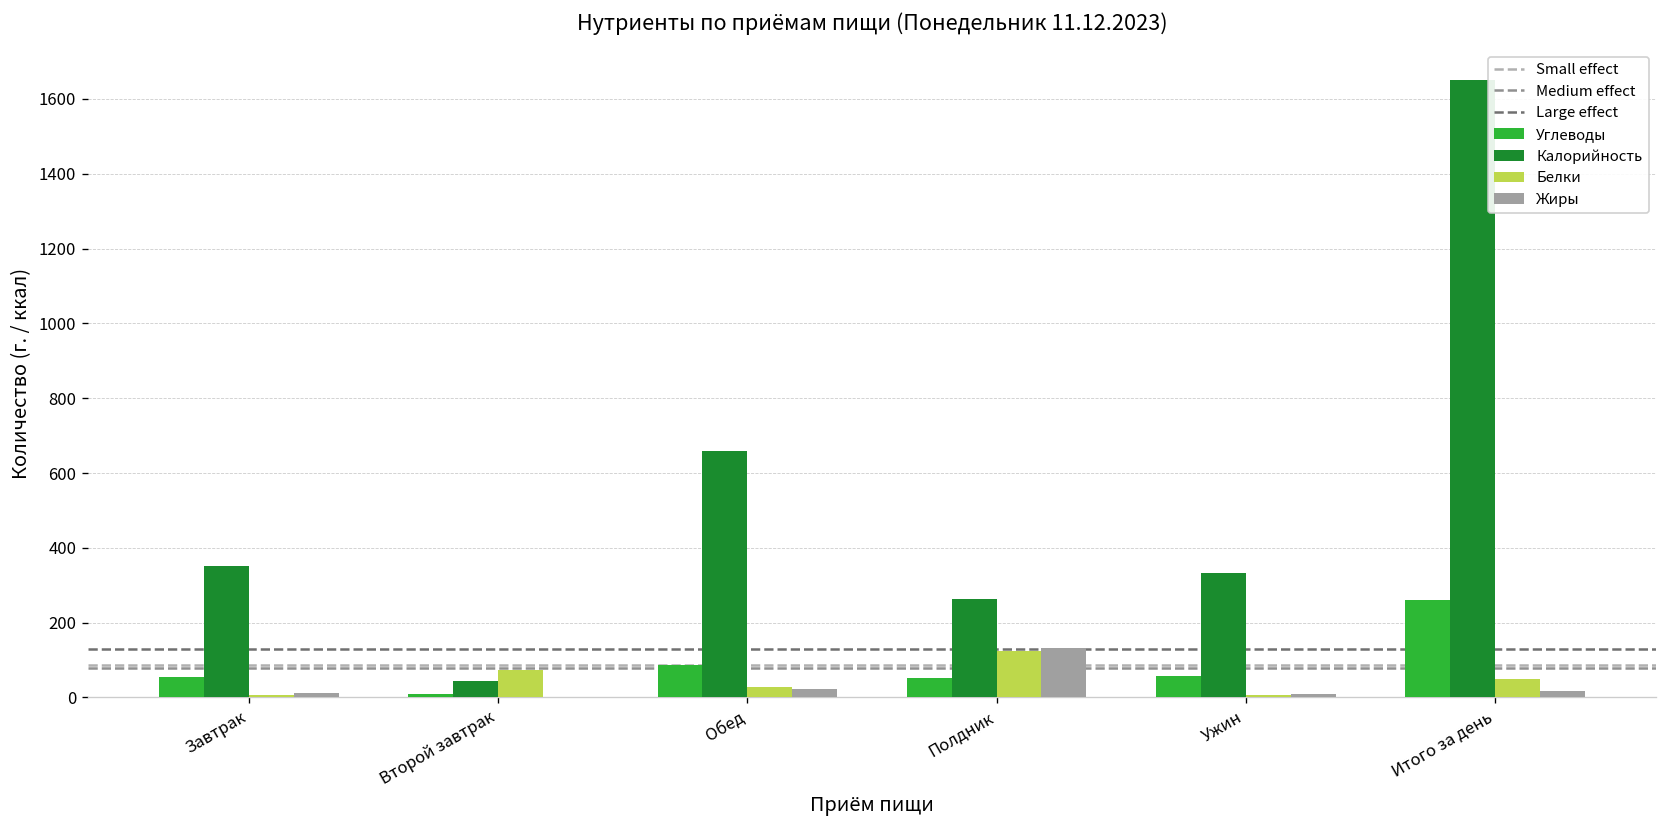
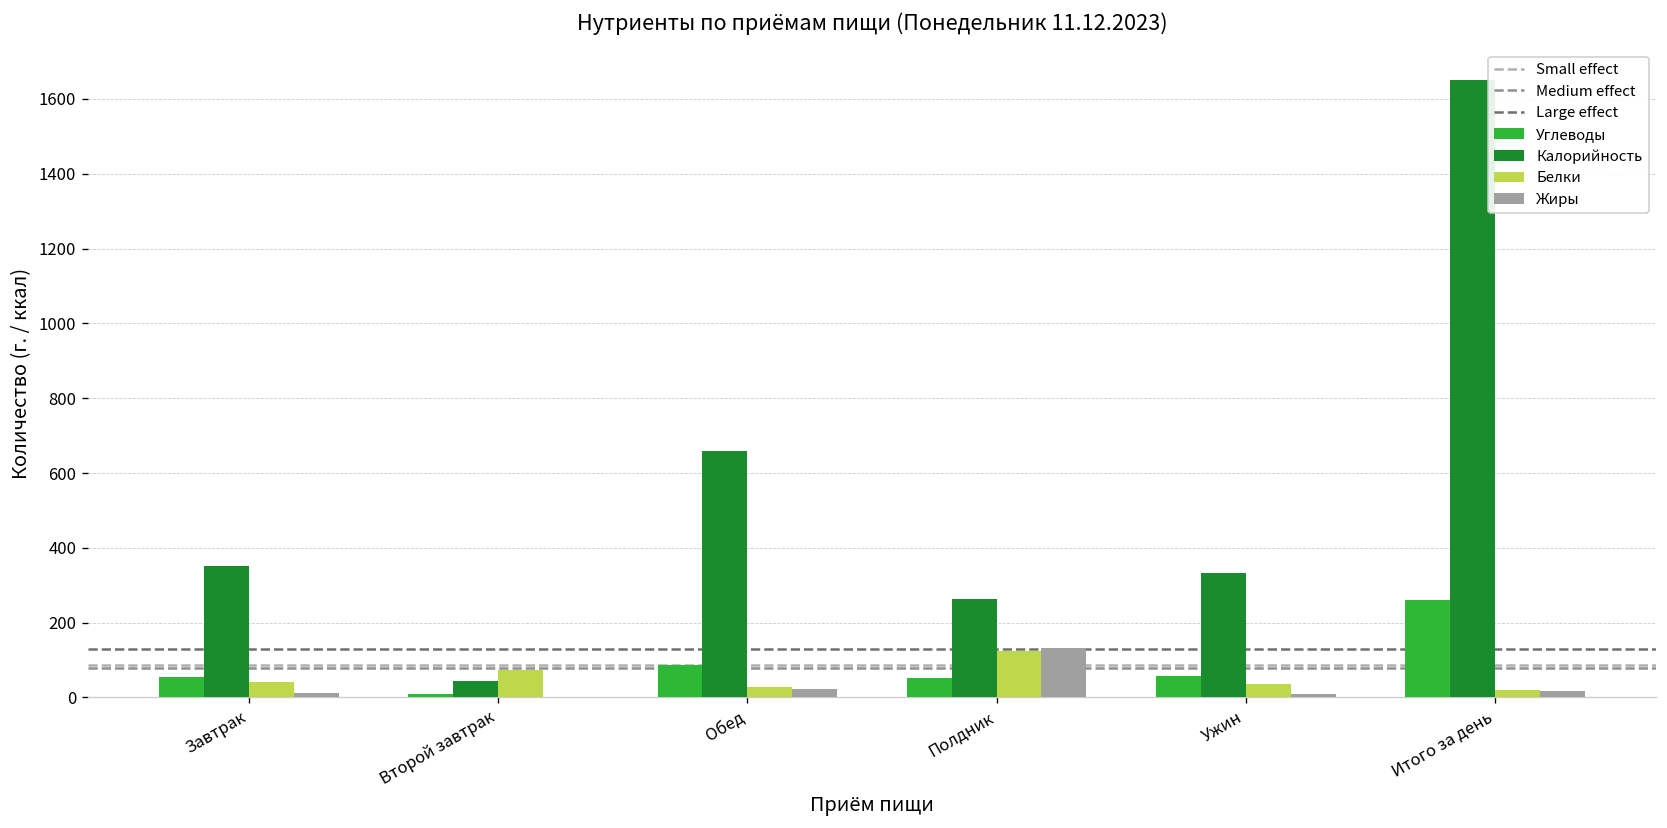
Белки, Завтрак: 10 -> 40
Белки, Ужин: 10 -> 40
Белки, Итого за день: 50 -> 20
